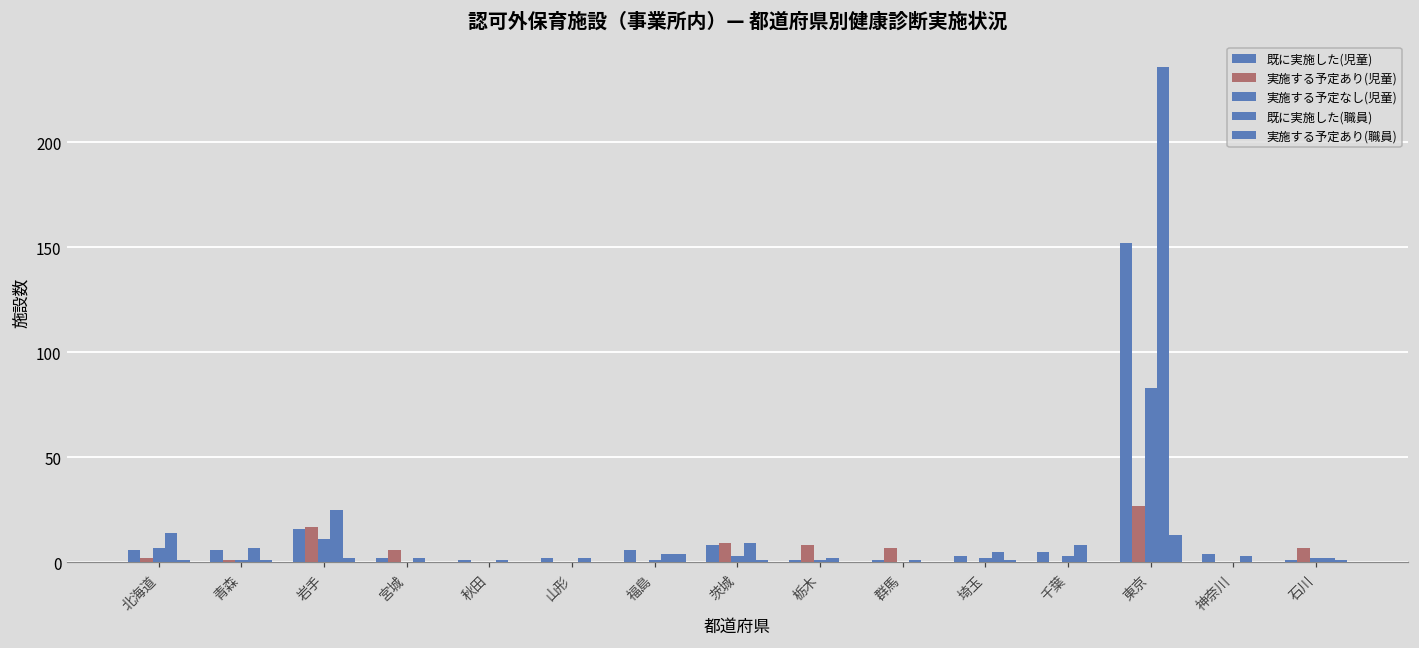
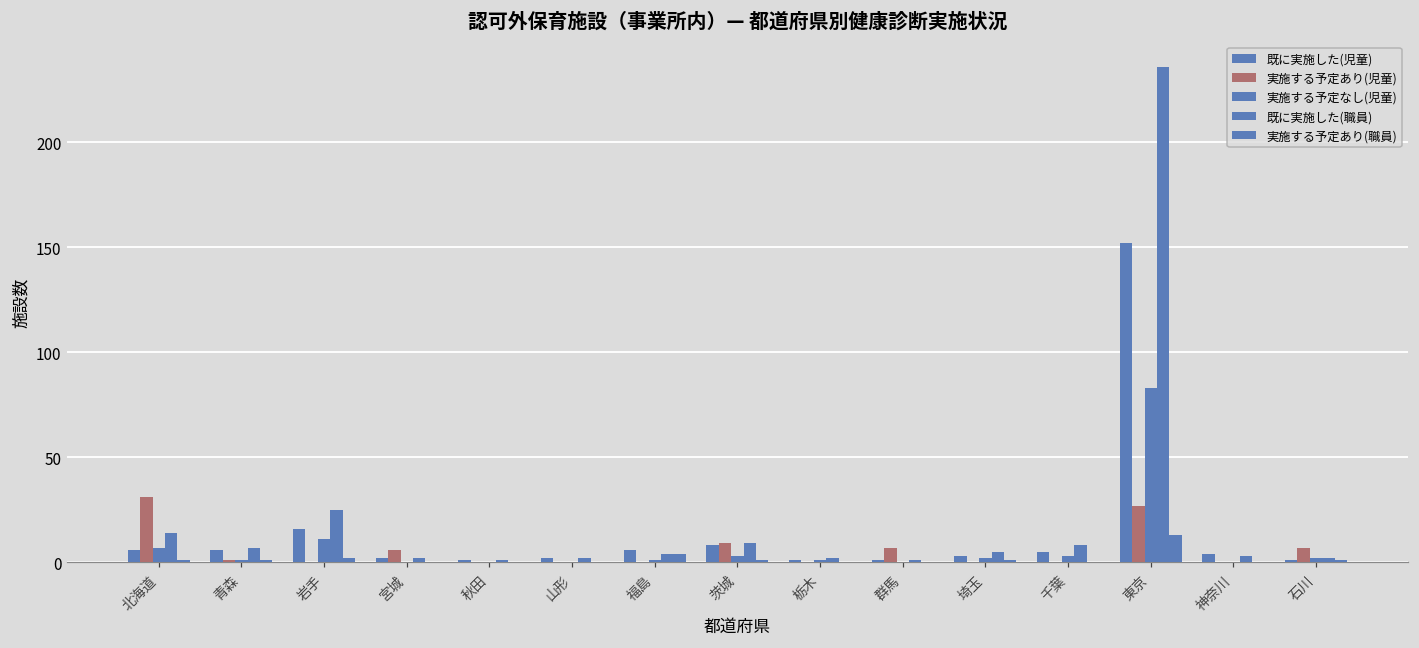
実施する予定あり(児童), 北海道: 2 -> 31
実施する予定あり(児童), 岩手: 17 -> 0
実施する予定あり(児童), 栃木: 8 -> 0
